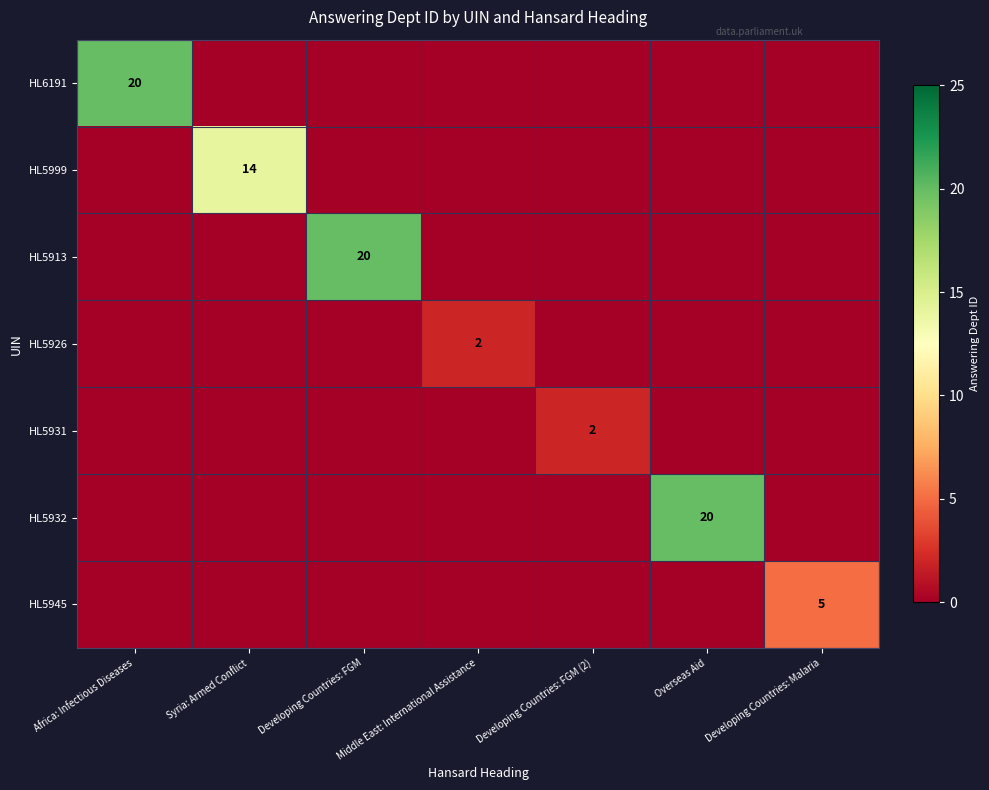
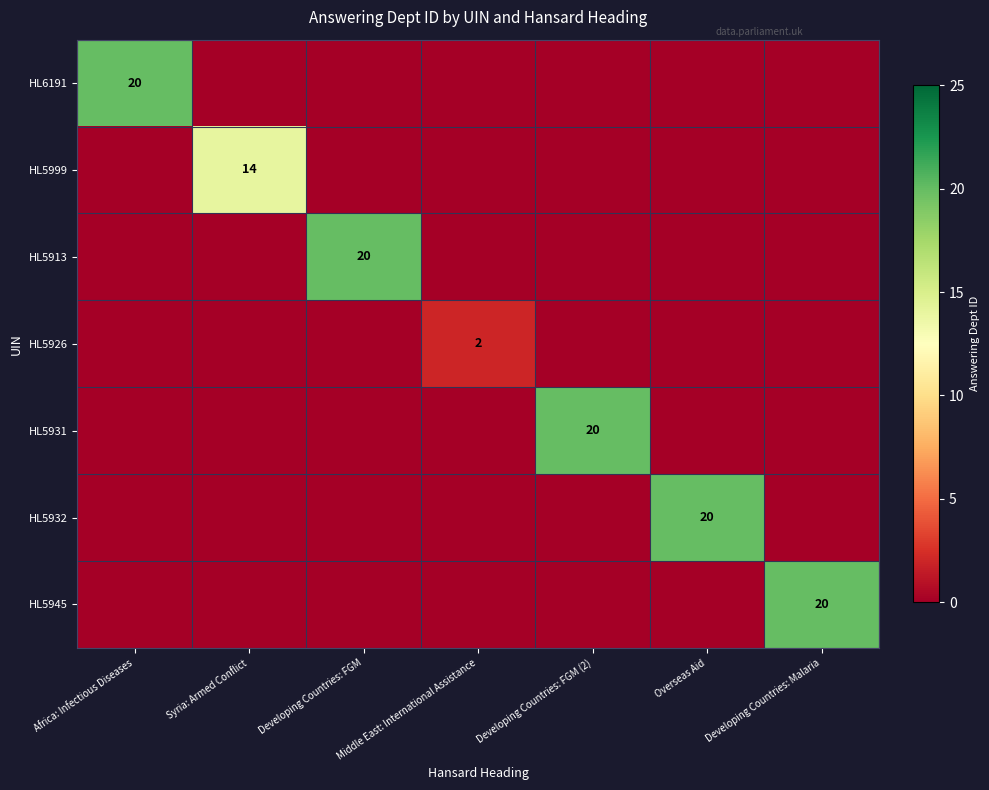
HL5931, Developing Countries: FGM (2): 2 -> 20
HL5945, Developing Countries: Malaria: 5 -> 20
